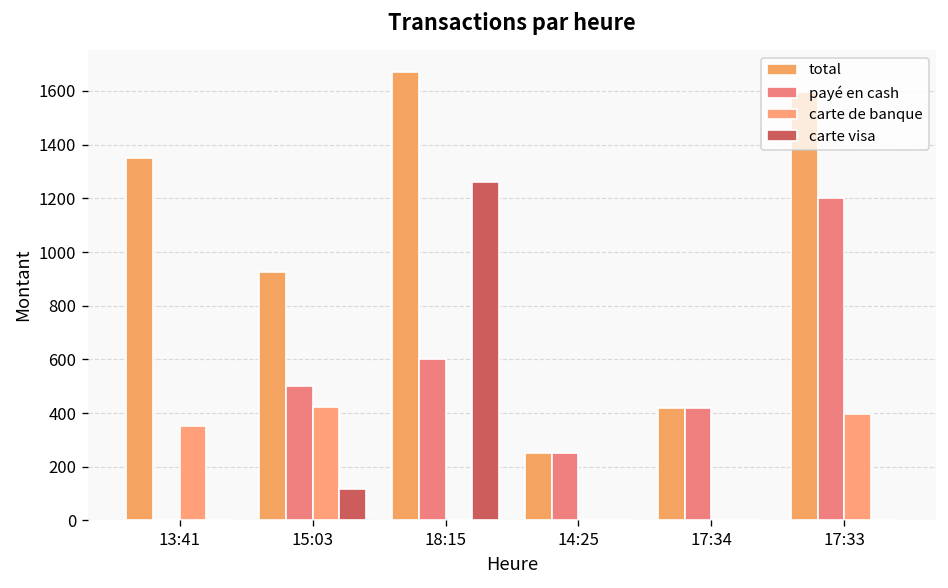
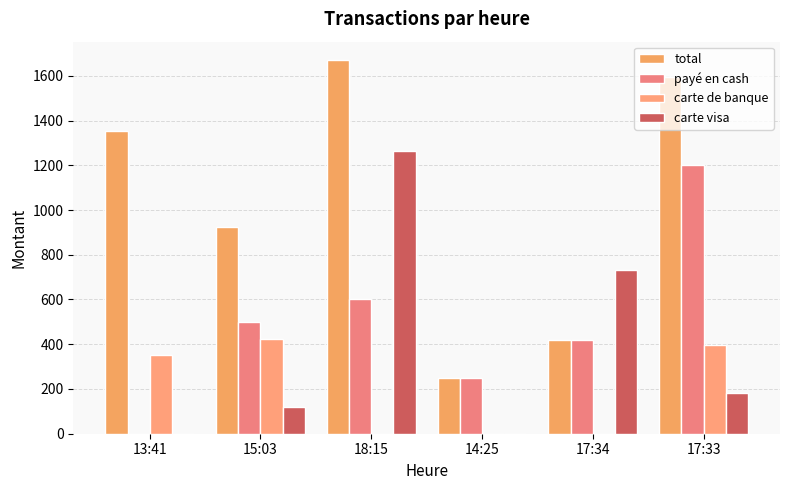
carte visa, 17:34: 0 -> 730
carte visa, 17:33: 0 -> 180
